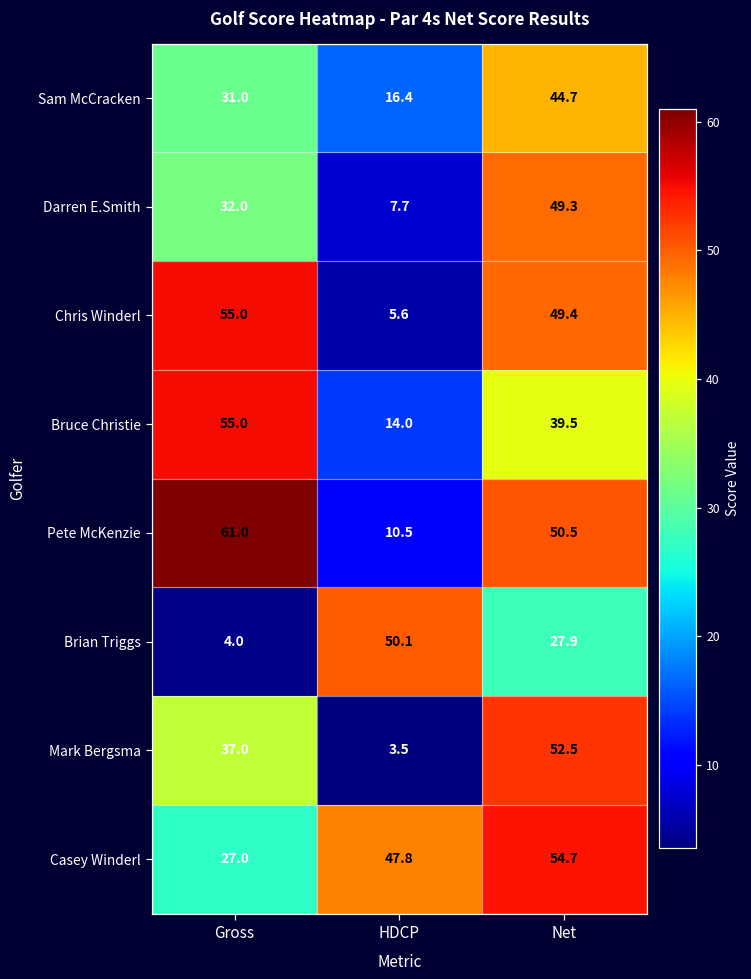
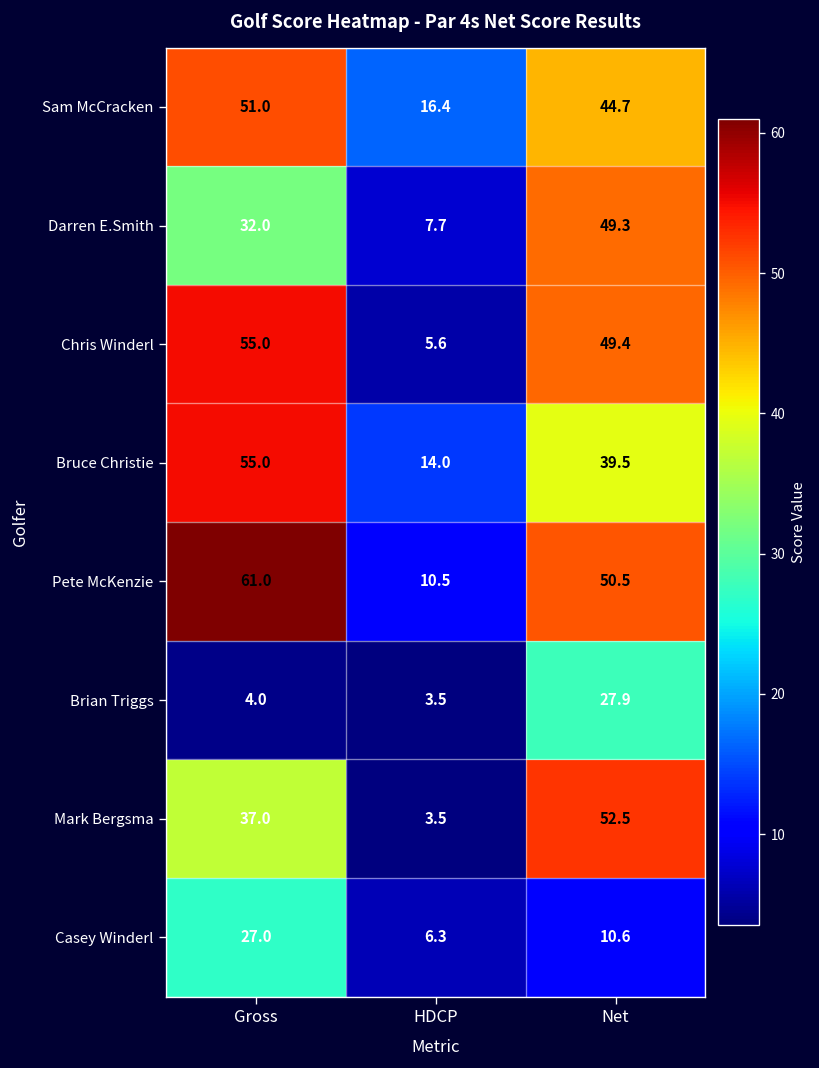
Sam McCracken, Gross: 31.0 -> 51.0
Brian Triggs, HDCP: 50.1 -> 3.5
Casey Winderl, HDCP: 47.8 -> 6.3
Casey Winderl, Net: 54.7 -> 10.6
